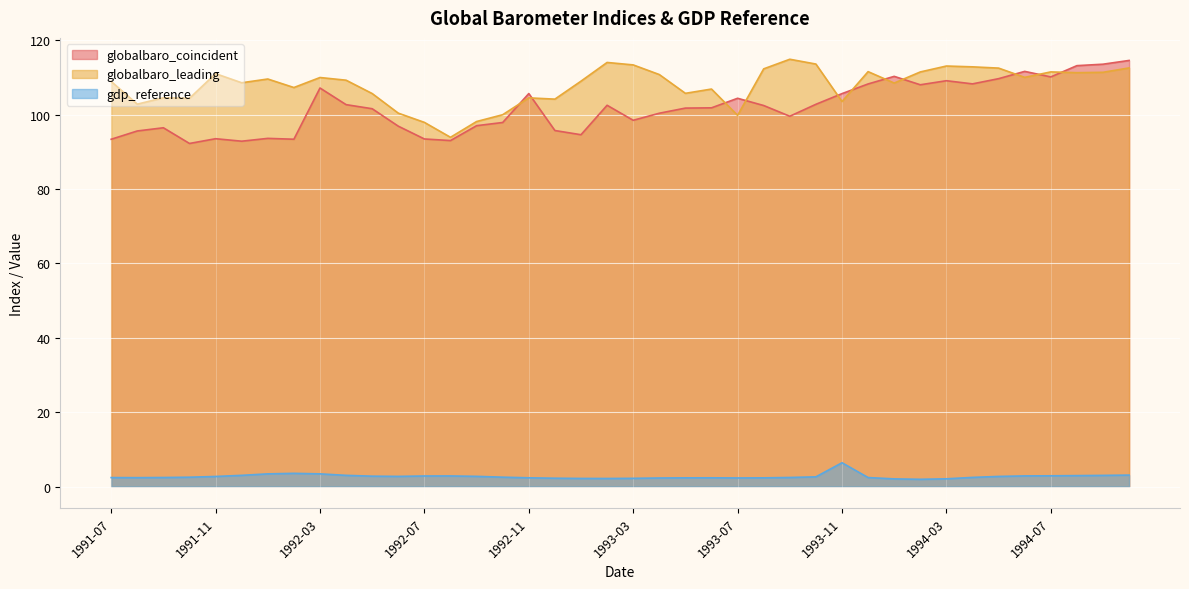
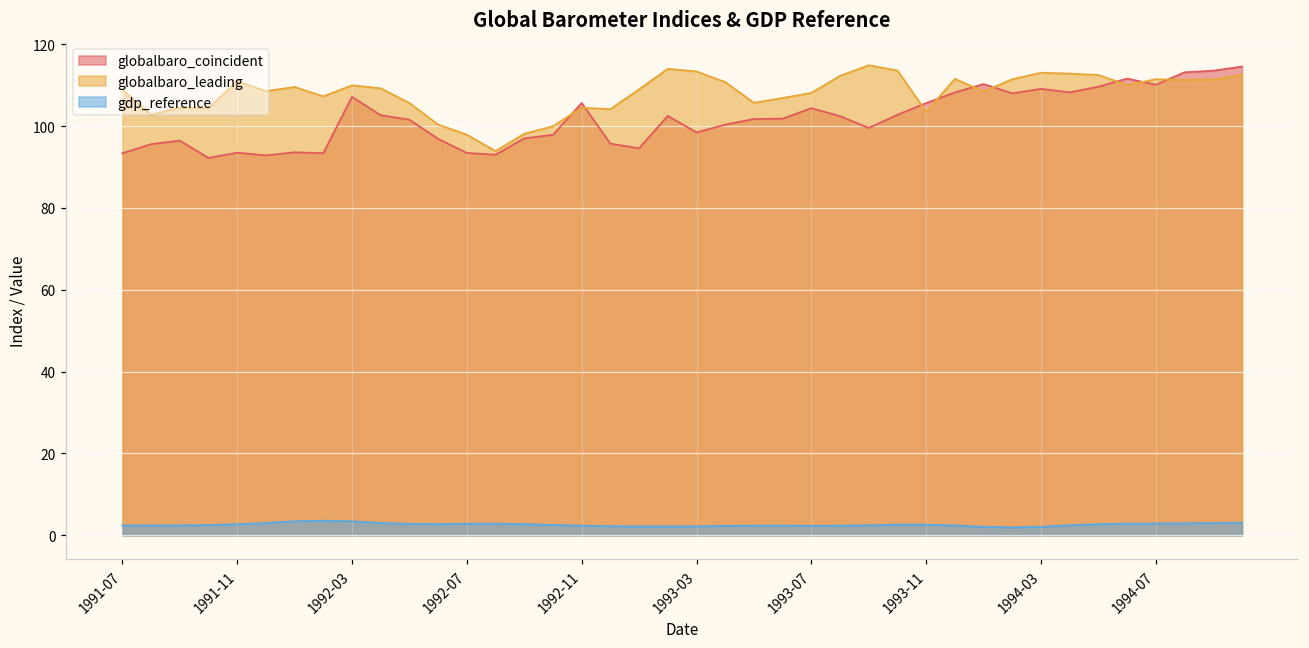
globalbaro_leading, 1993-07: 100 -> 108
gdp_reference, 1993-11: 6 -> 3
